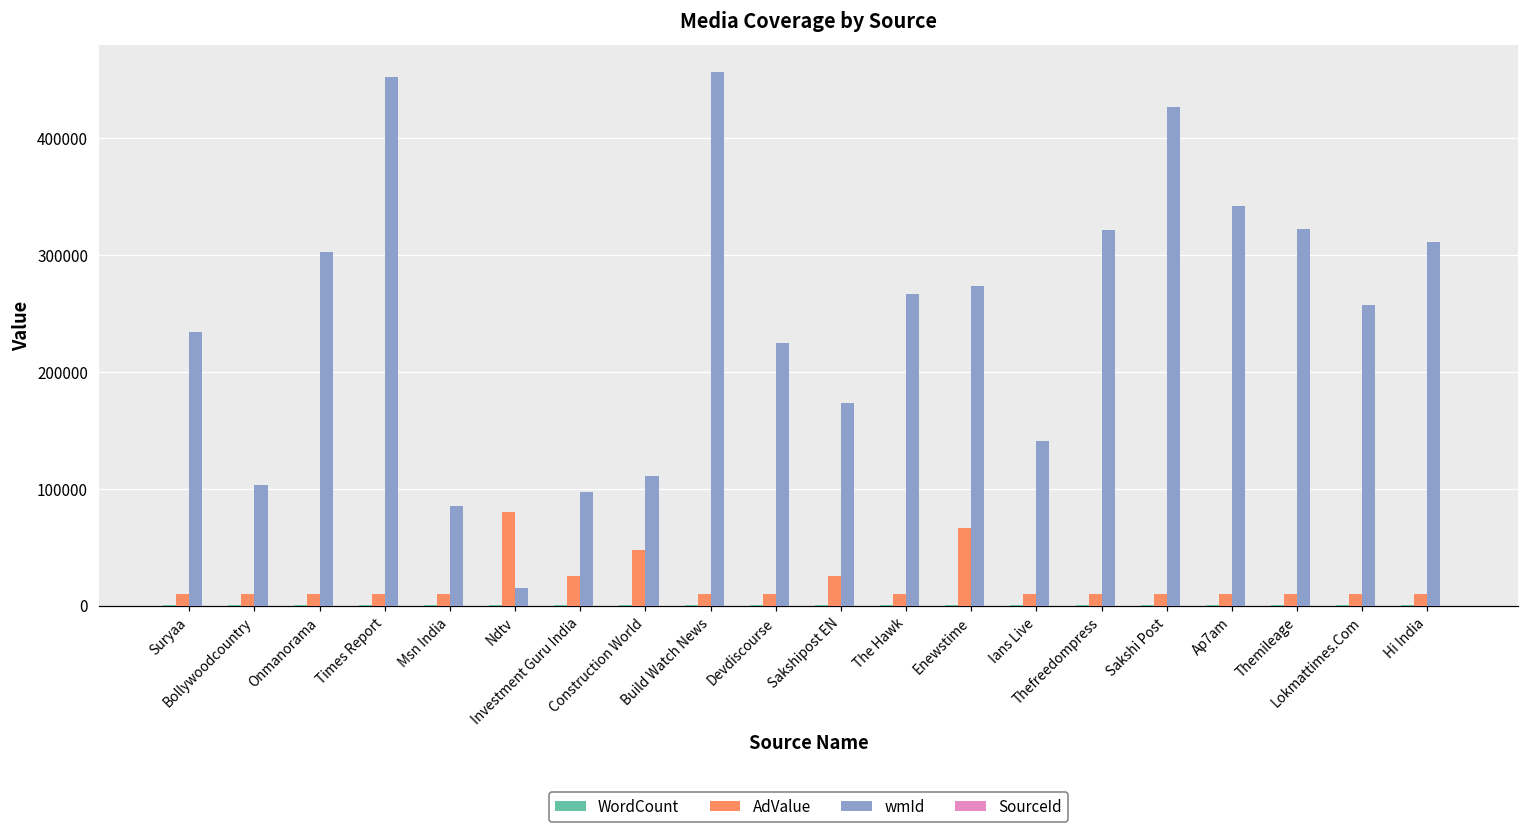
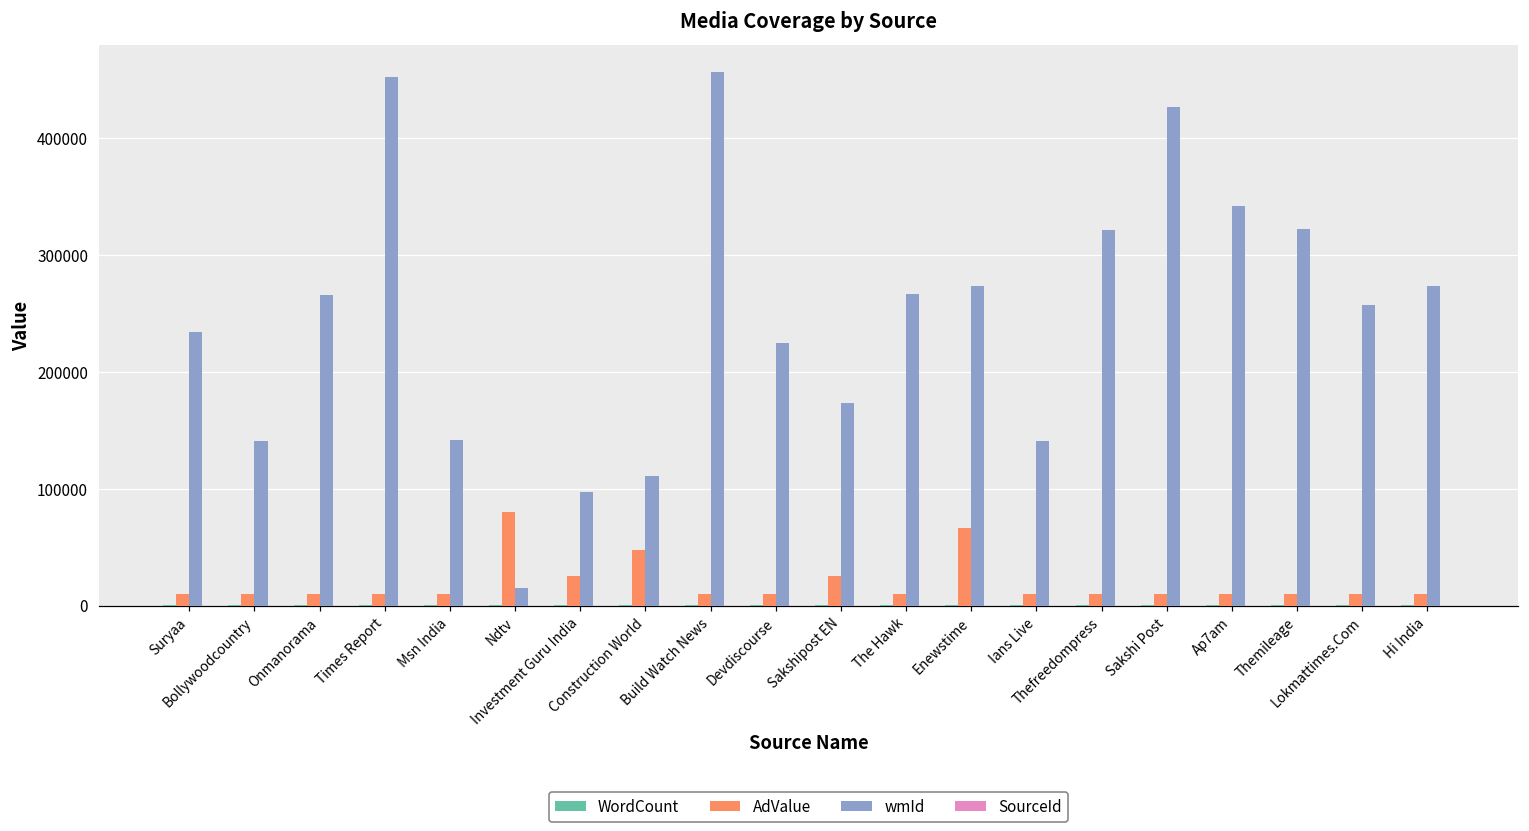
wmId, Bollywoodcountry: 103000 -> 141000
wmId, Onmanorama: 302000 -> 266000
wmId, Msn India: 85000 -> 141000
wmId, Hi India: 311000 -> 274000
